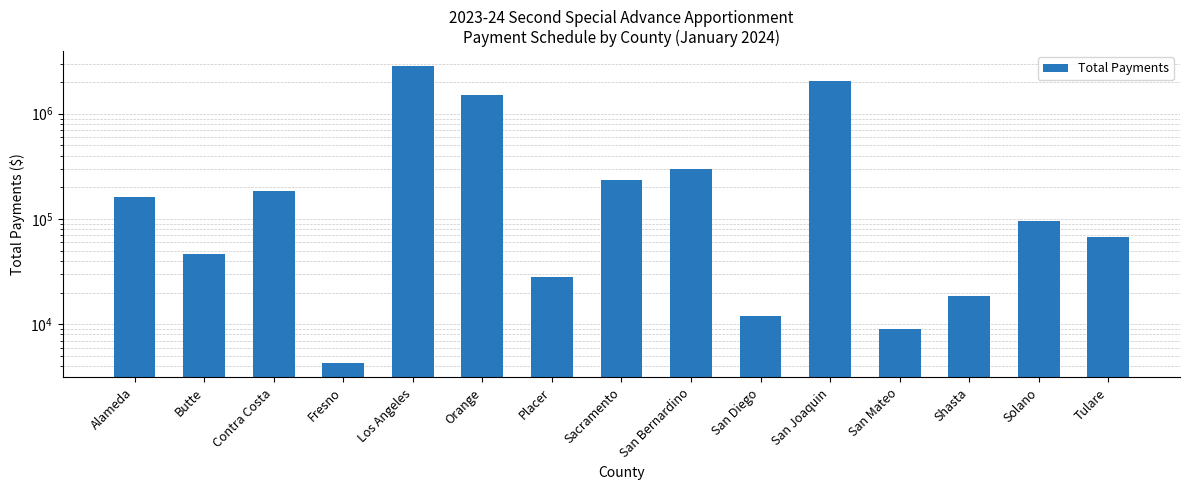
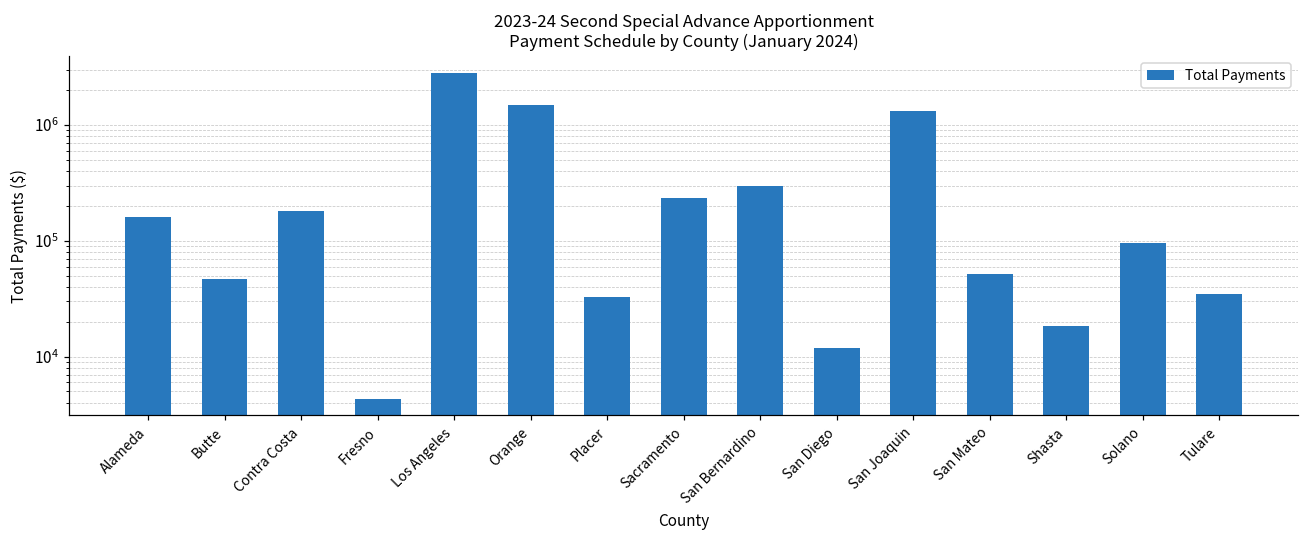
Placer: 28000 -> 33000
San Joaquin: 2000000 -> 1300000
San Mateo: 9000 -> 50000
Tulare: 70000 -> 35000
